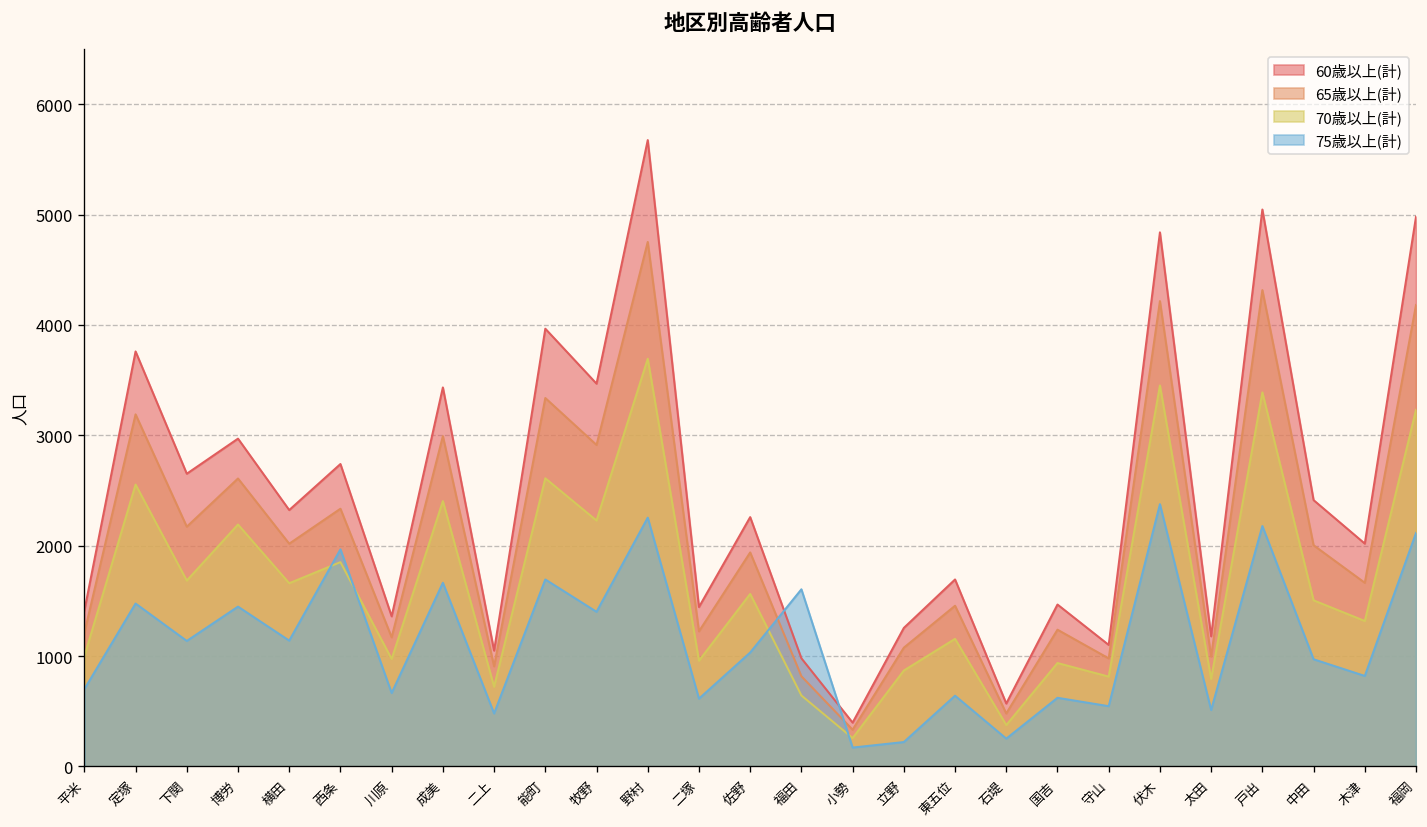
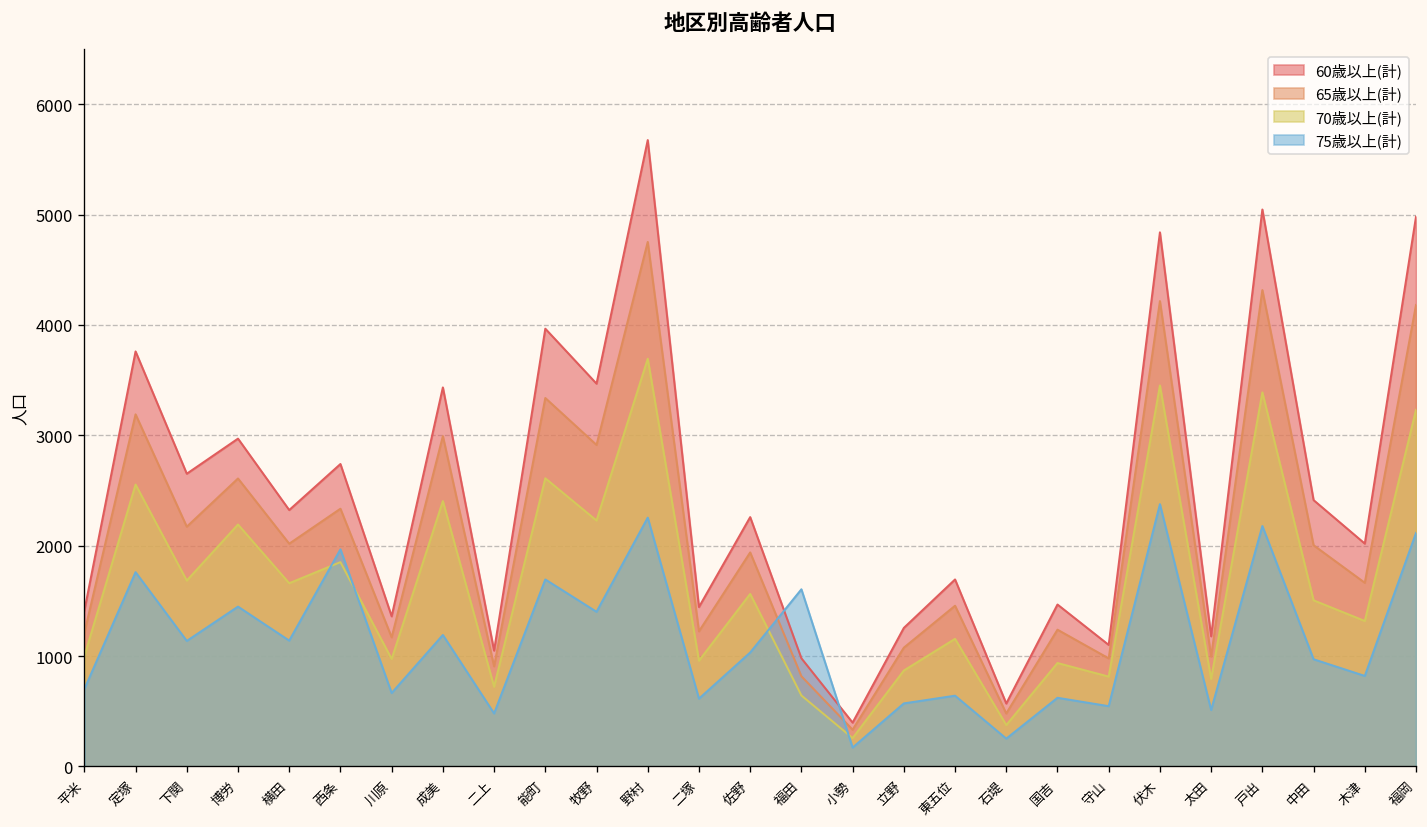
75歳以上(計), 定塚: 1500 -> 1800
75歳以上(計), 成美: 1700 -> 1200
75歳以上(計), 立野: 200 -> 600
